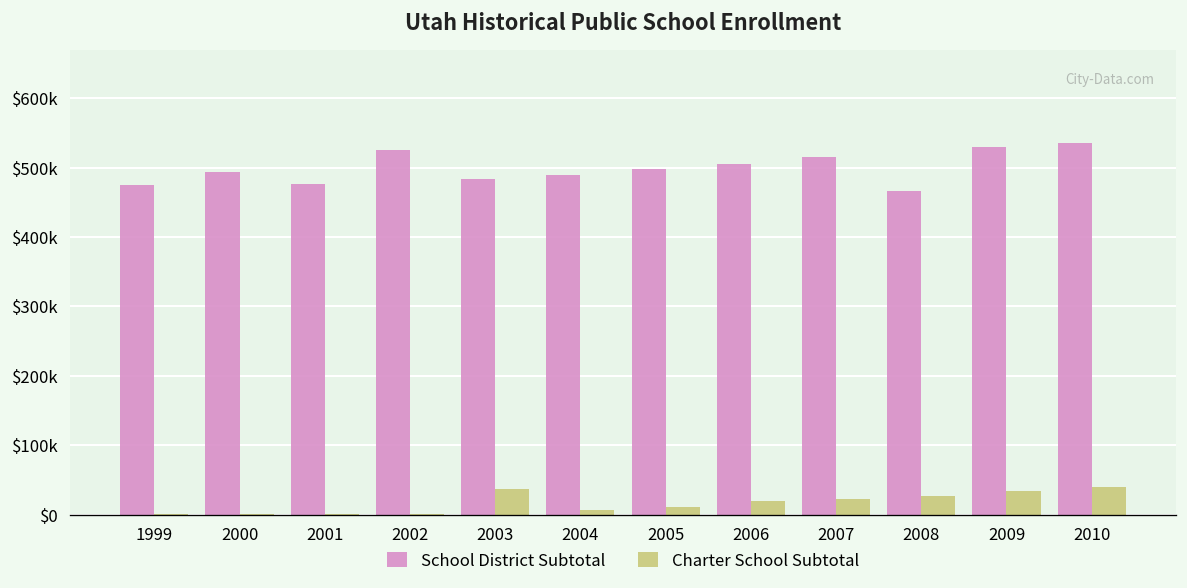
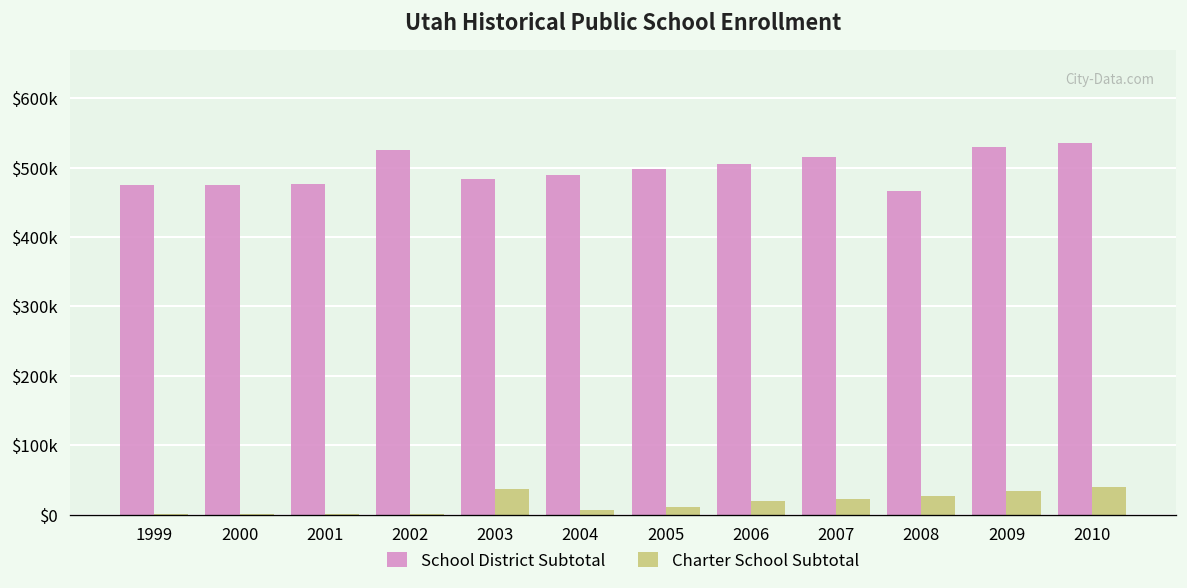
School District Subtotal, 2000: $490000 -> $470000
